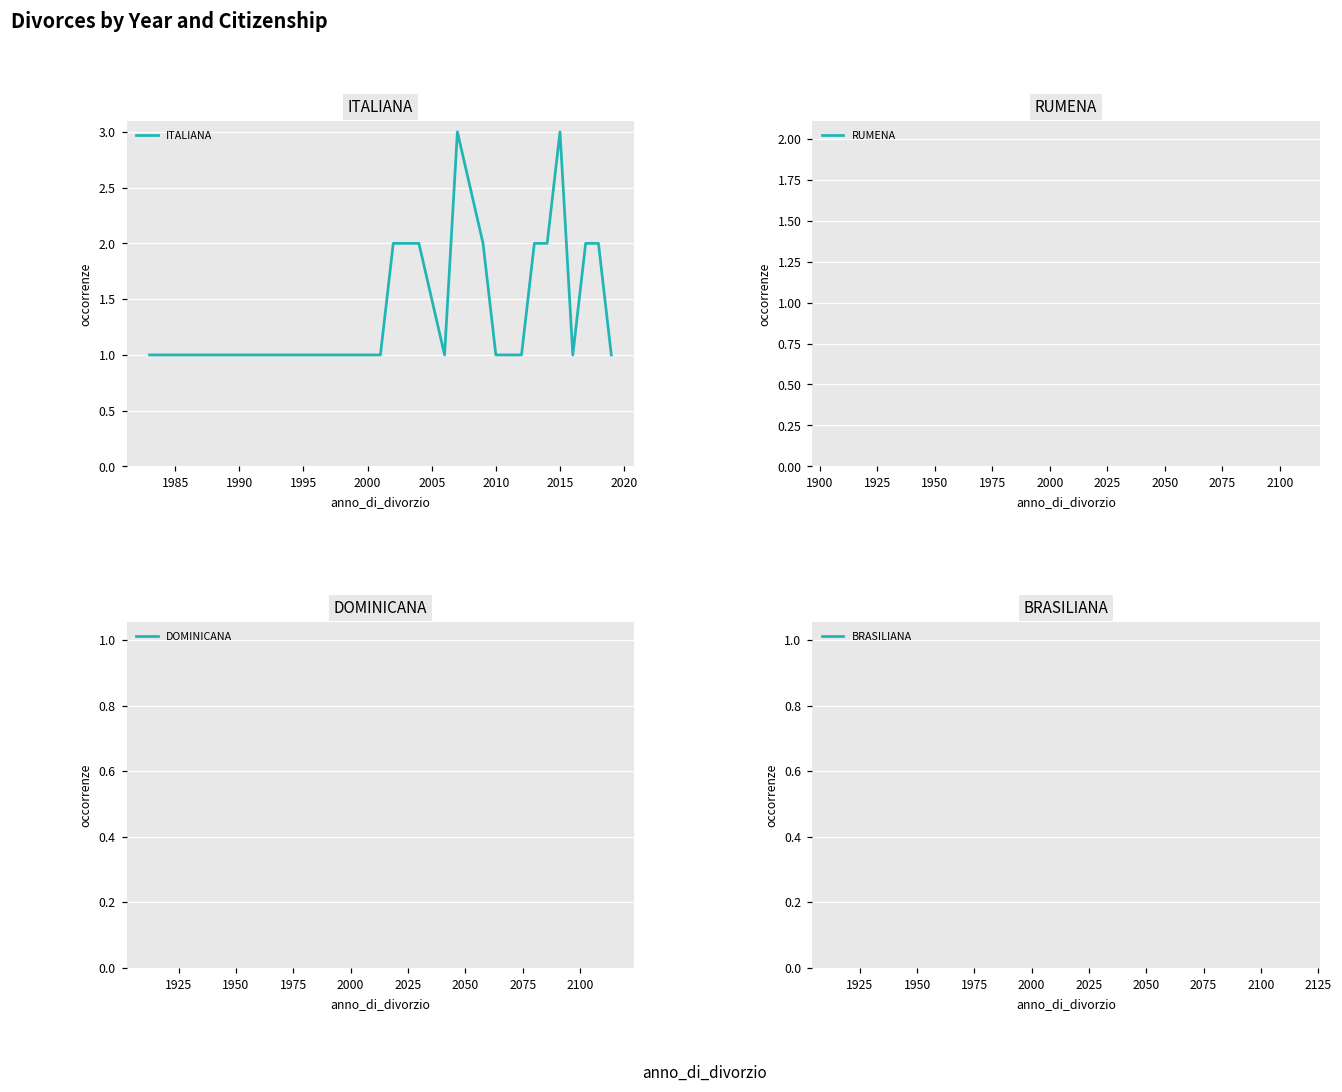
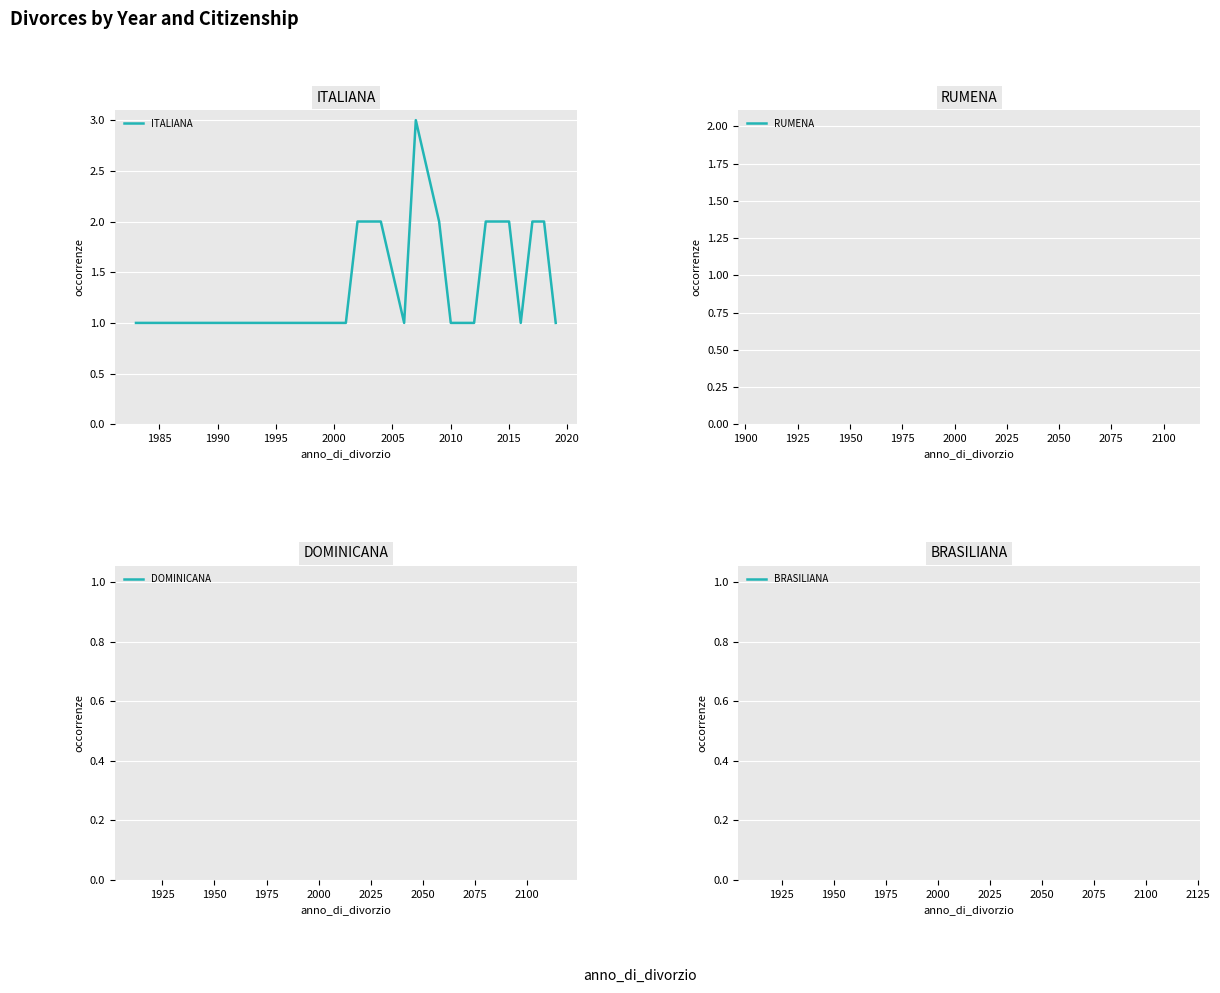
ITALIANA, 2015: 3 -> 2
